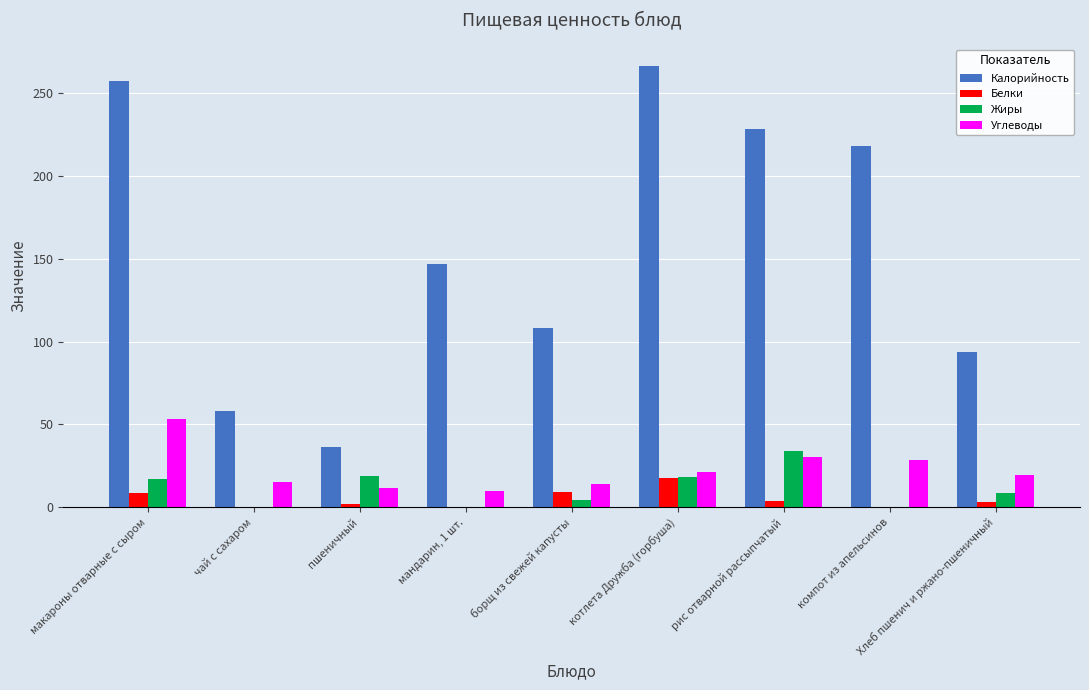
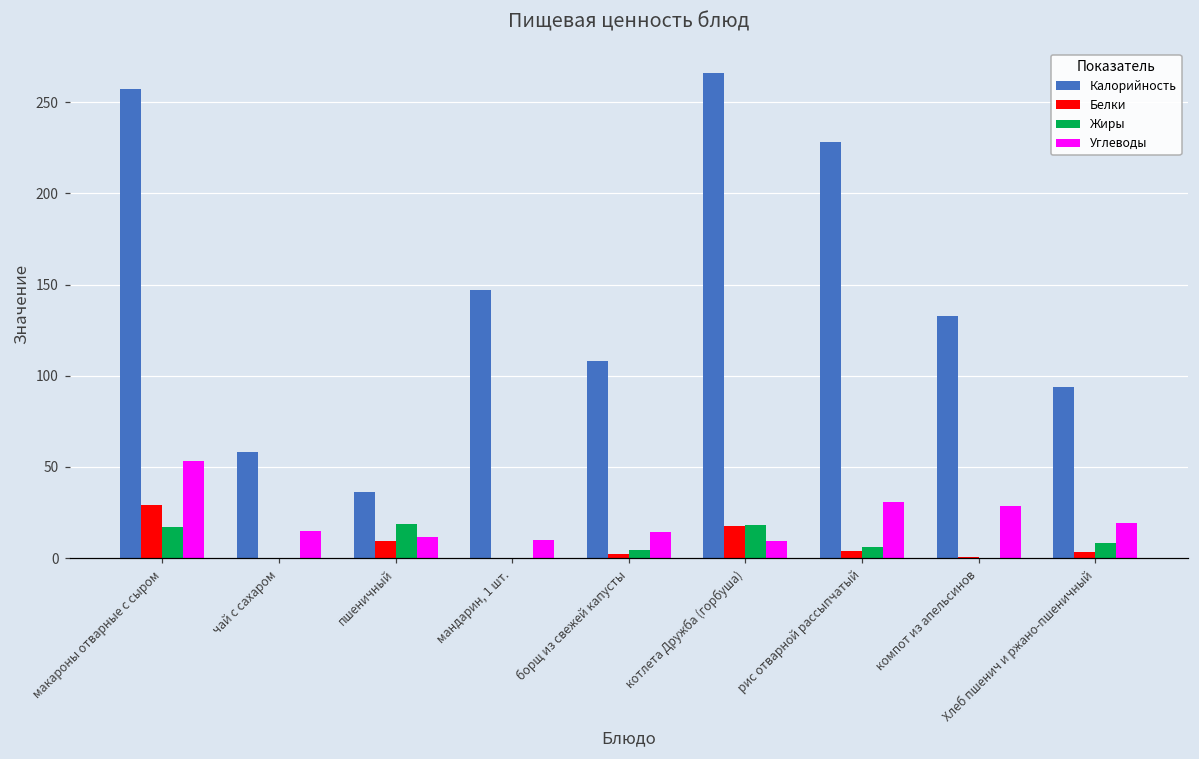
Белки, макароны отварные с сыром: 9 -> 29
Белки, пшеничный: 2 -> 9
Белки, борщ из свежей капусты: 9 -> 2
Углеводы, котлета Дружба (горбуша): 21 -> 9
Жиры, рис отварной рассыпчатый: 34 -> 6
Калорийность, компот из апельсинов: 218 -> 133
